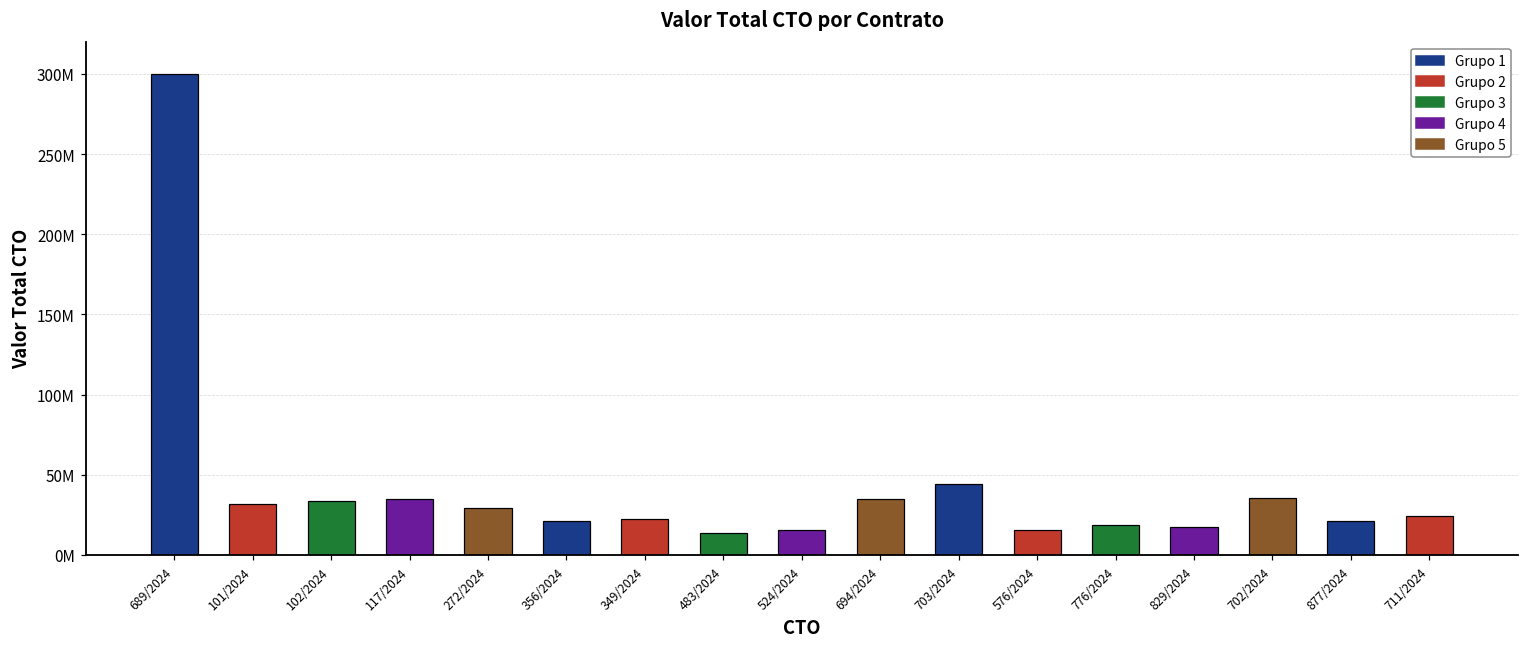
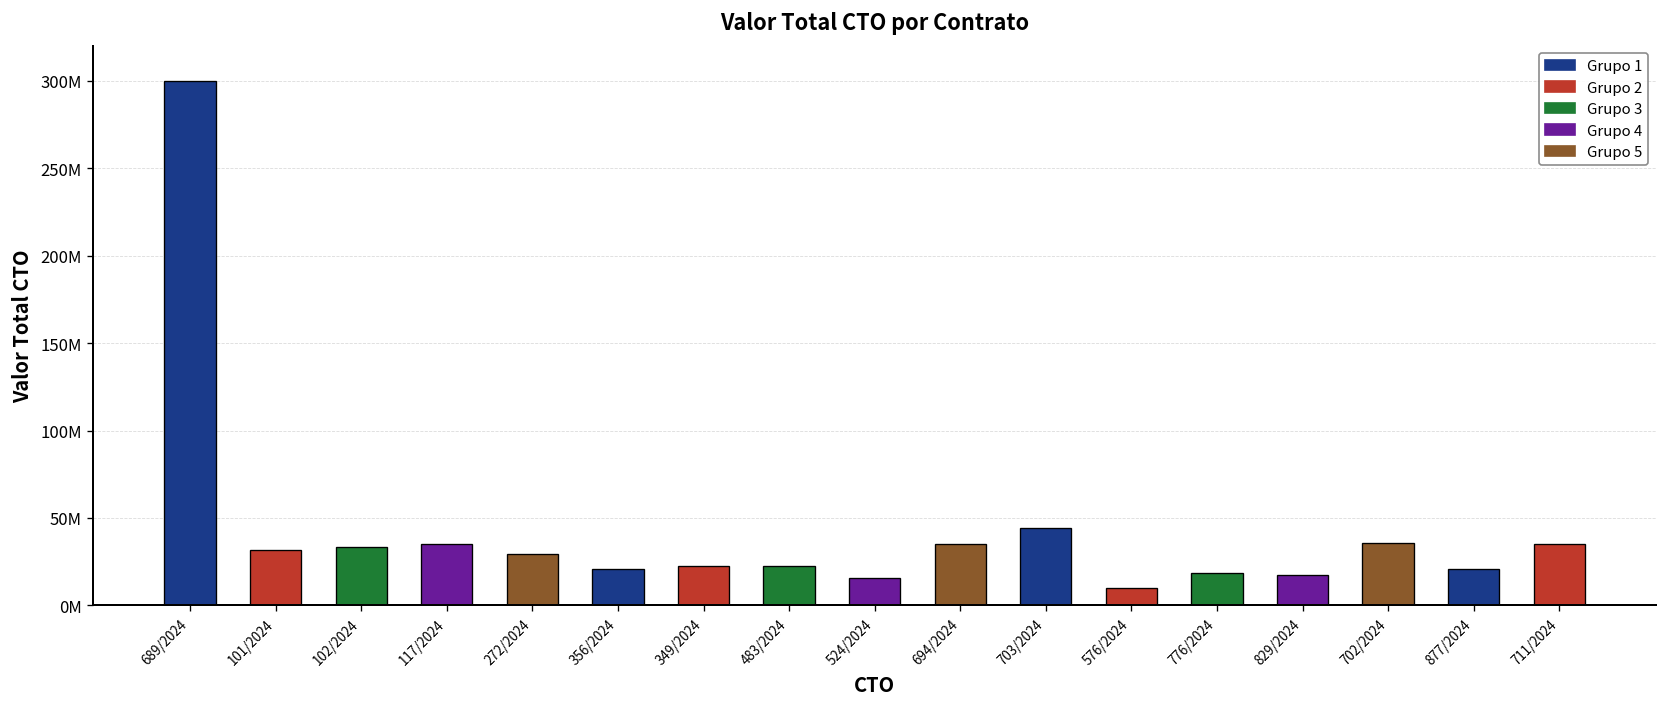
483/2024: 14000000 -> 22000000
576/2024: 15000000 -> 10000000
711/2024: 24000000 -> 35000000
